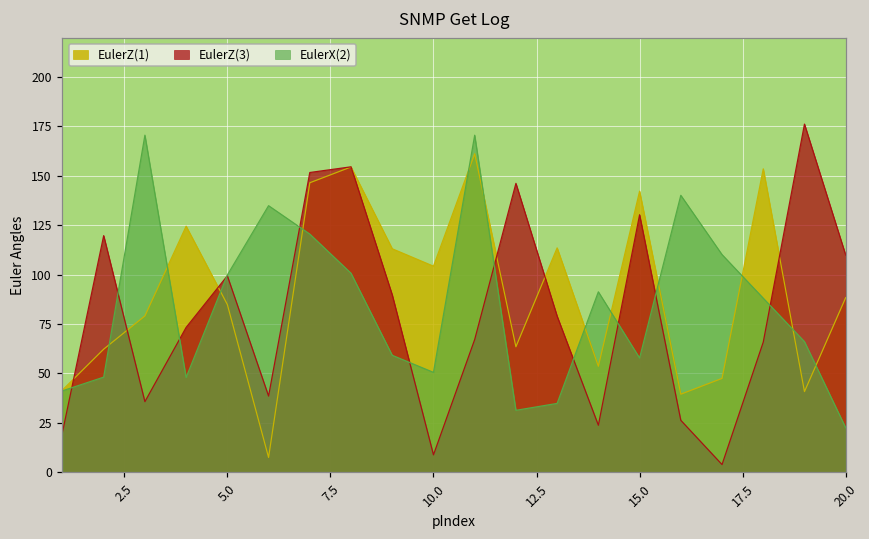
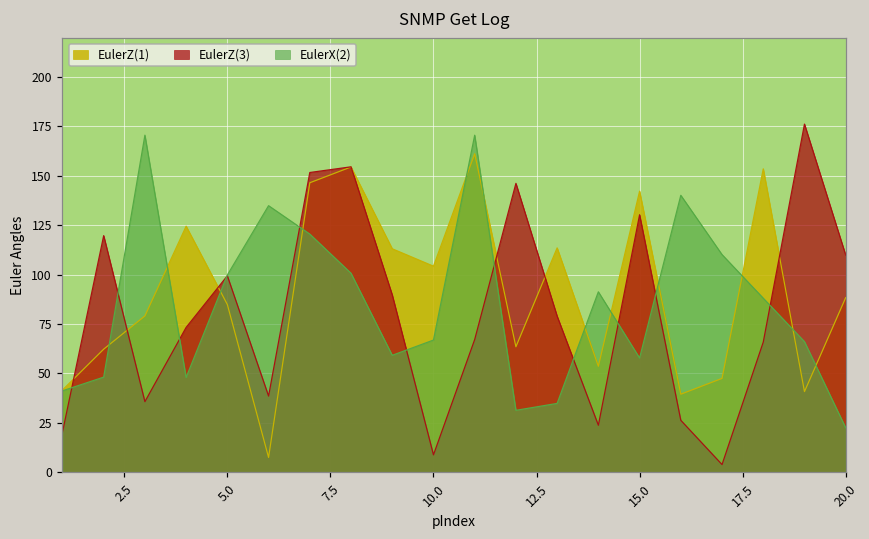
EulerX(2), 10.0: 51 -> 67
